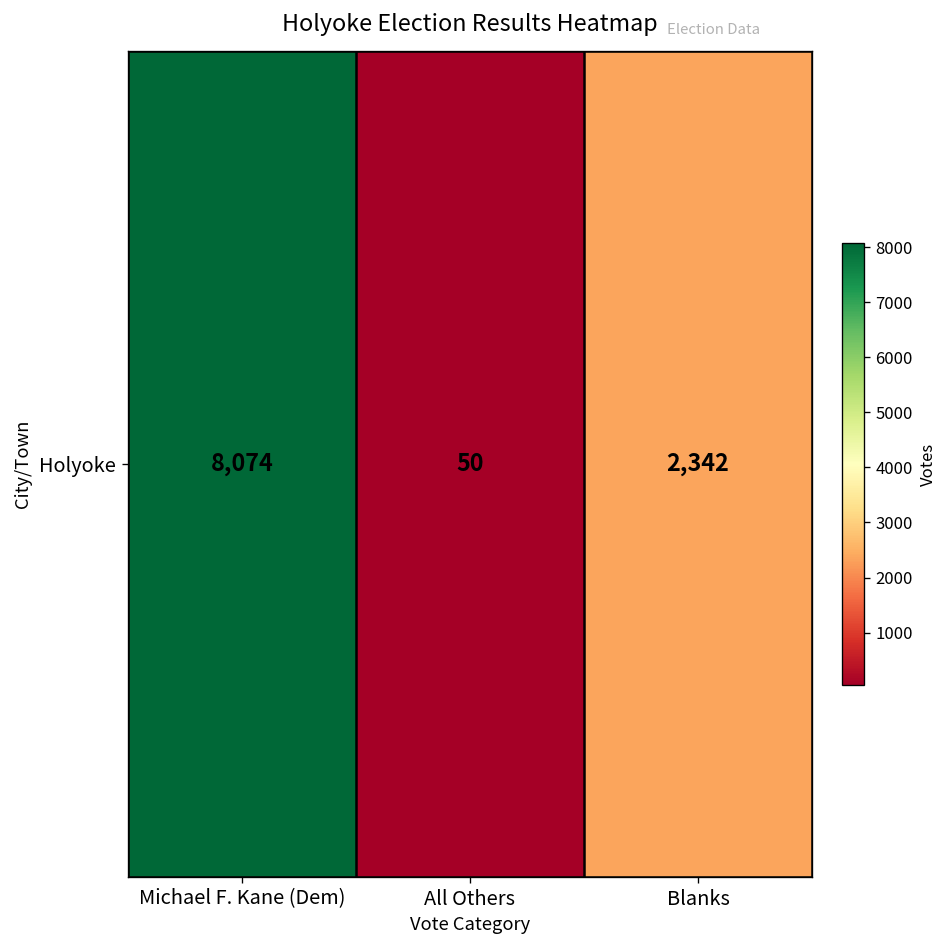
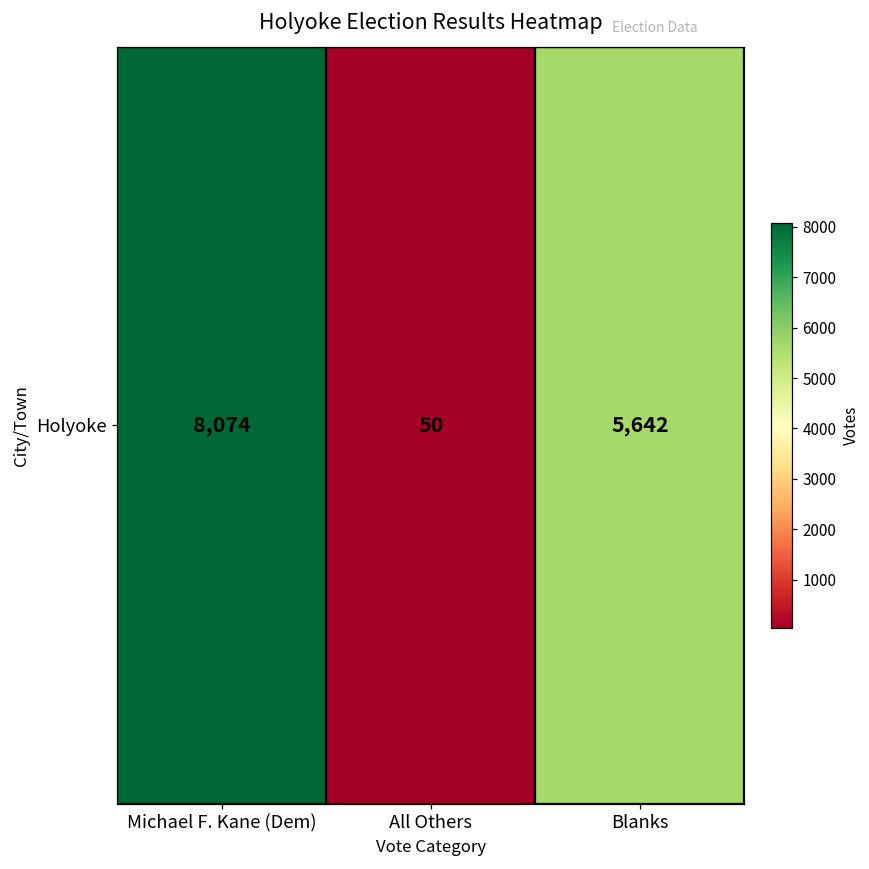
Holyoke, Blanks: 2,342 -> 5,642
